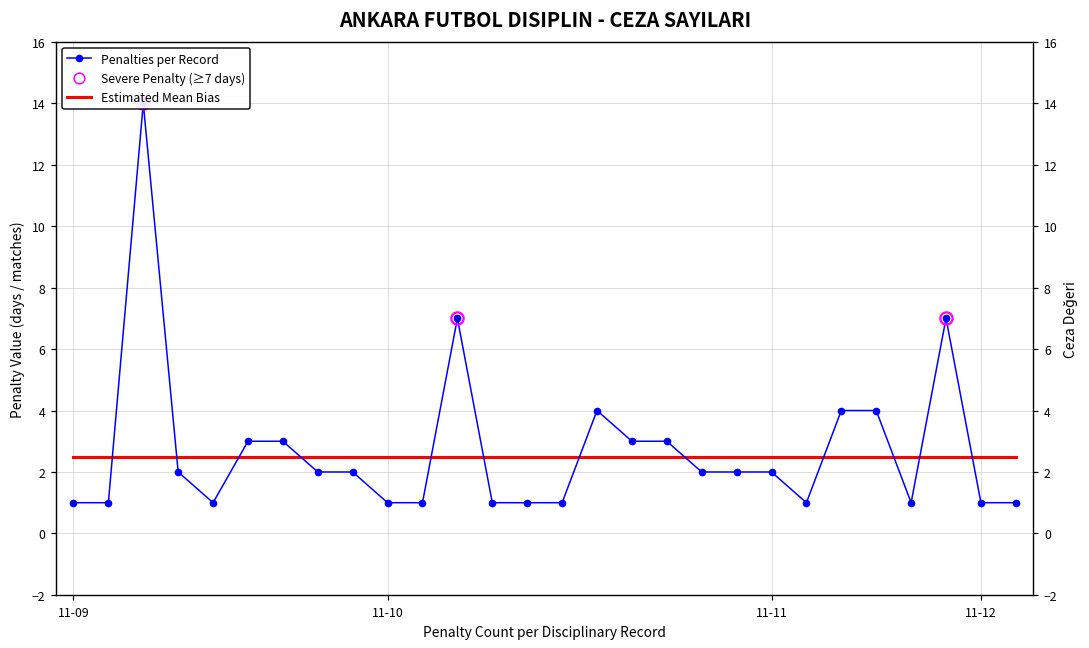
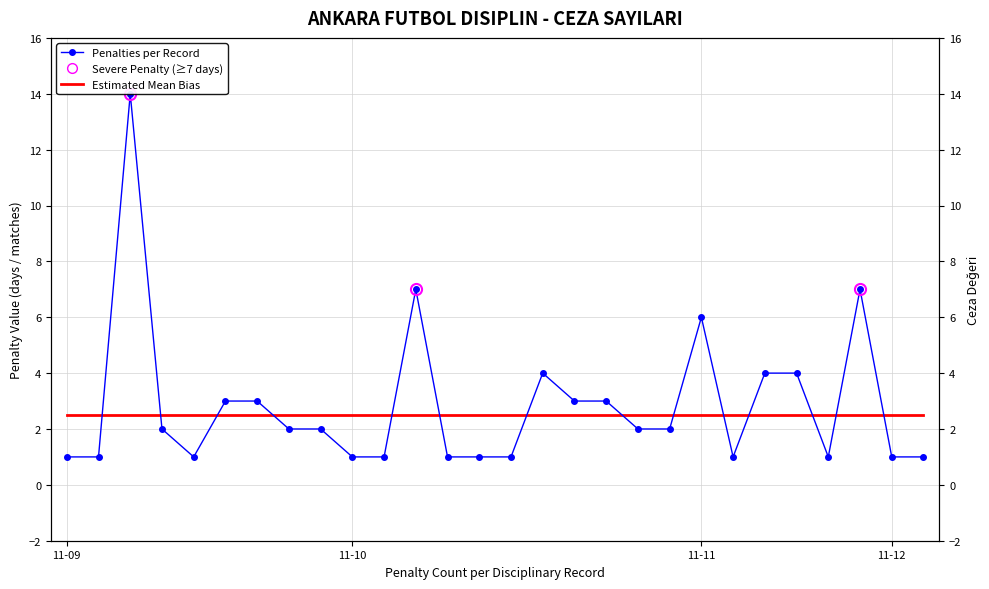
Penalties per Record, 11-11: 2 -> 6
